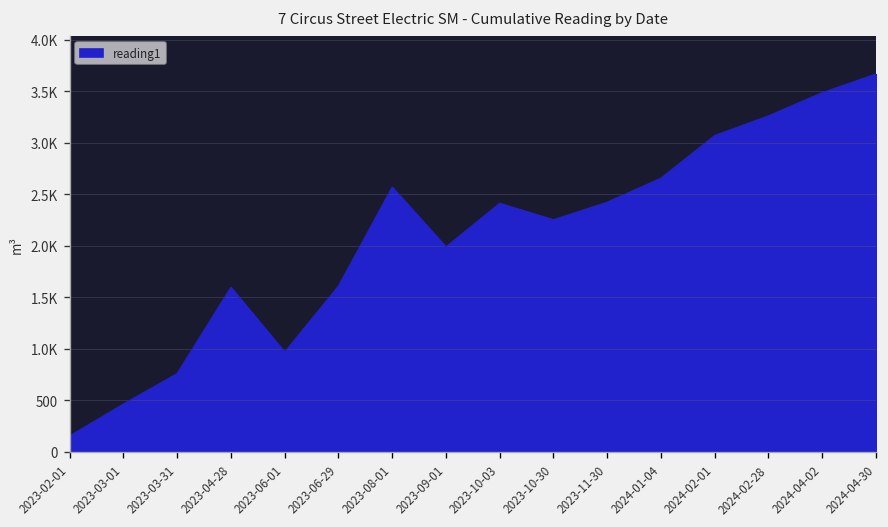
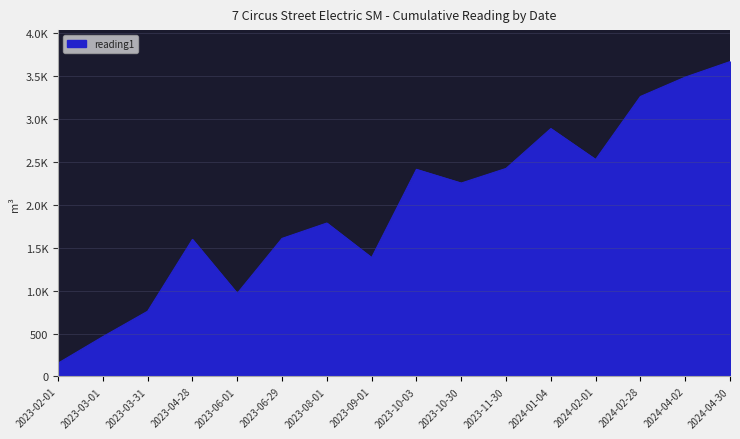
2023-08-01: 2600 -> 1800
2023-09-01: 2000 -> 1400
2024-01-04: 2700 -> 2900
2024-02-01: 3100 -> 2500
